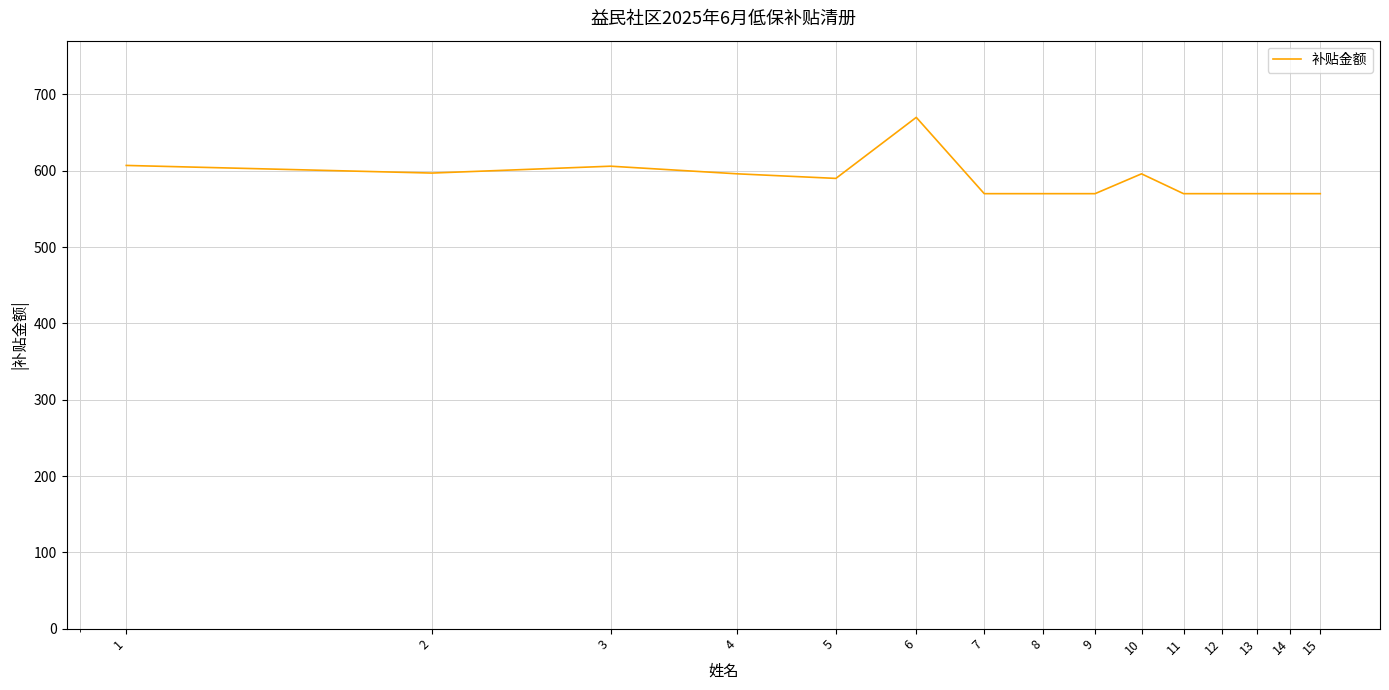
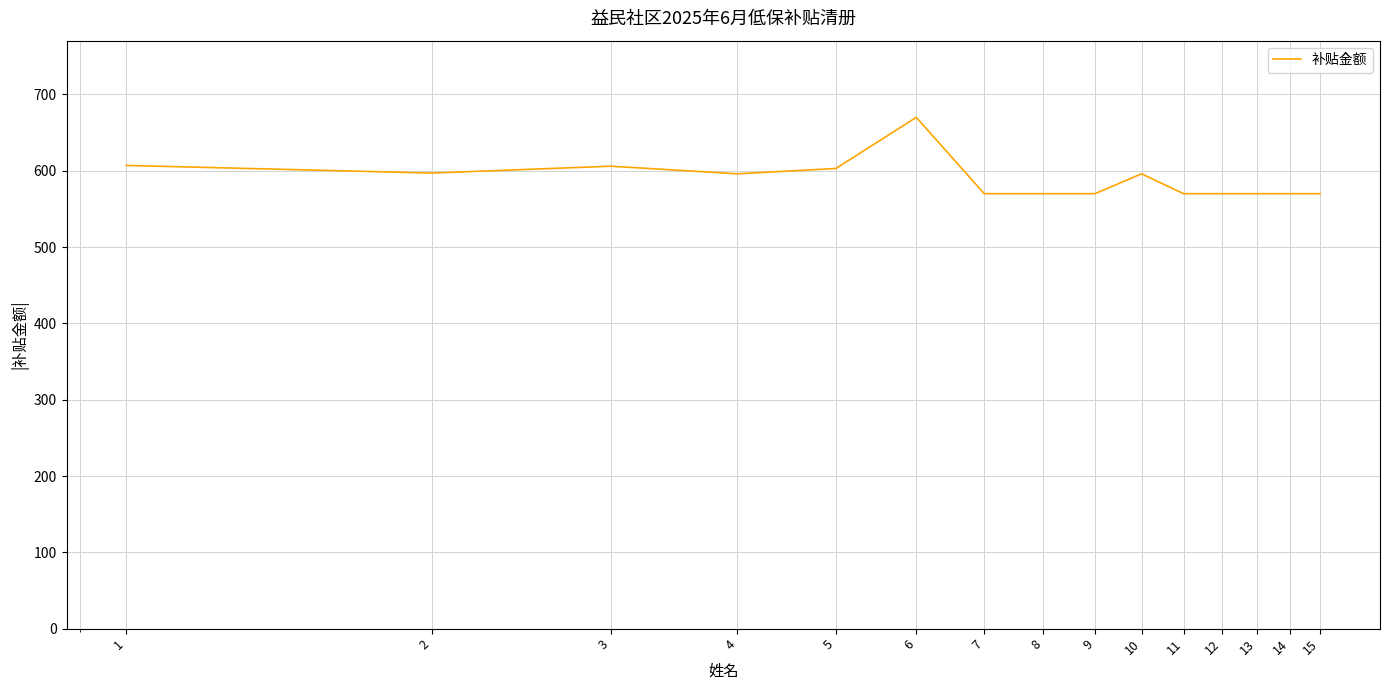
5: 590 -> 600
